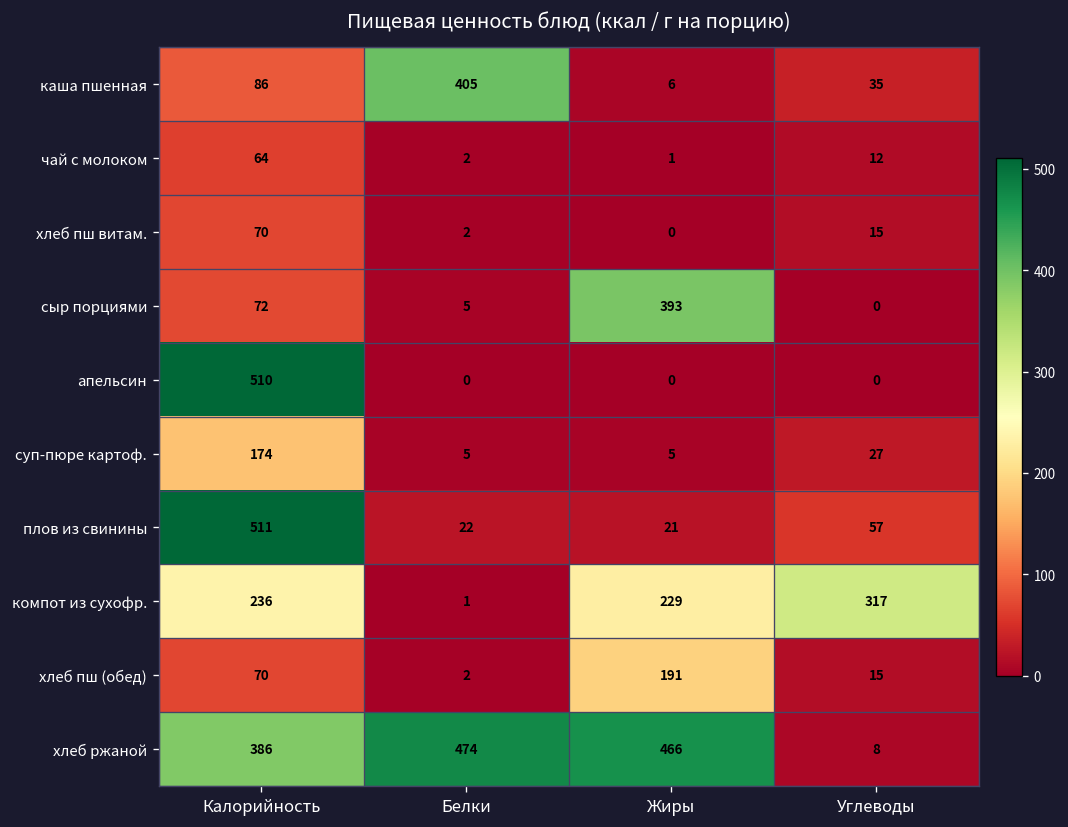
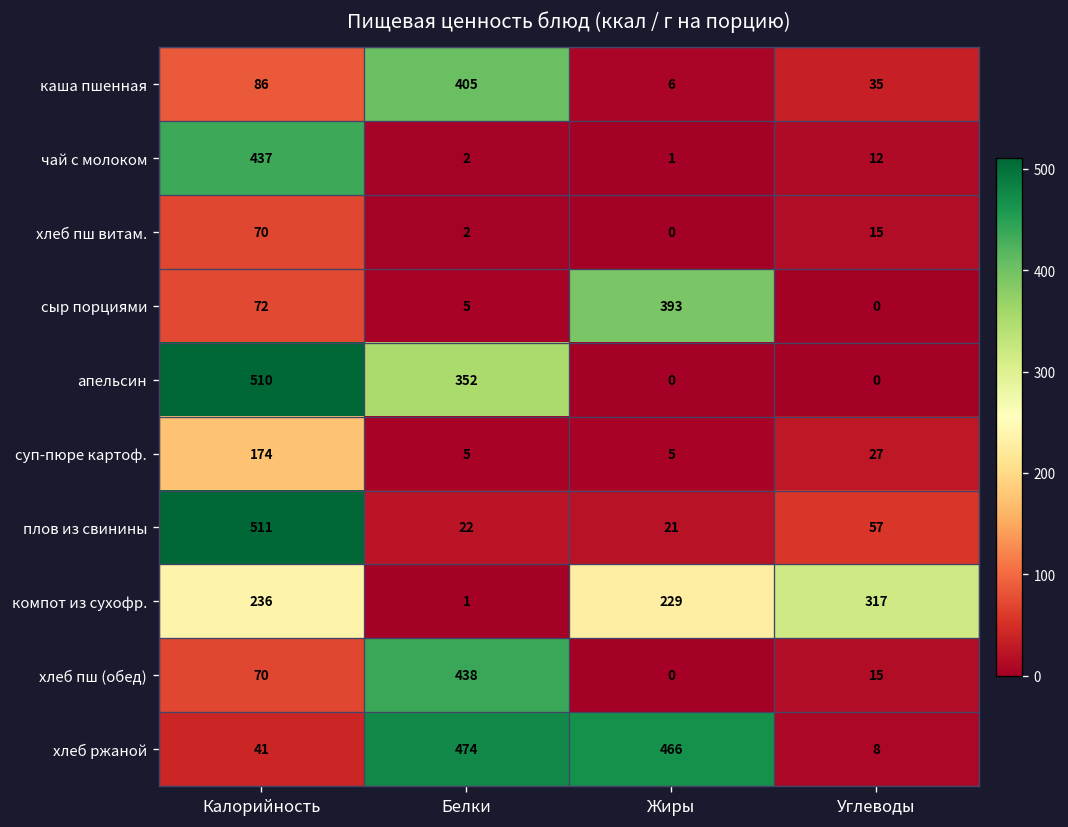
чай с молоком, Калорийность: 64 -> 437
апельсин, Белки: 0 -> 352
хлеб пш (обед), Белки: 2 -> 438
хлеб пш (обед), Жиры: 191 -> 0
хлеб ржаной, Калорийность: 386 -> 41
